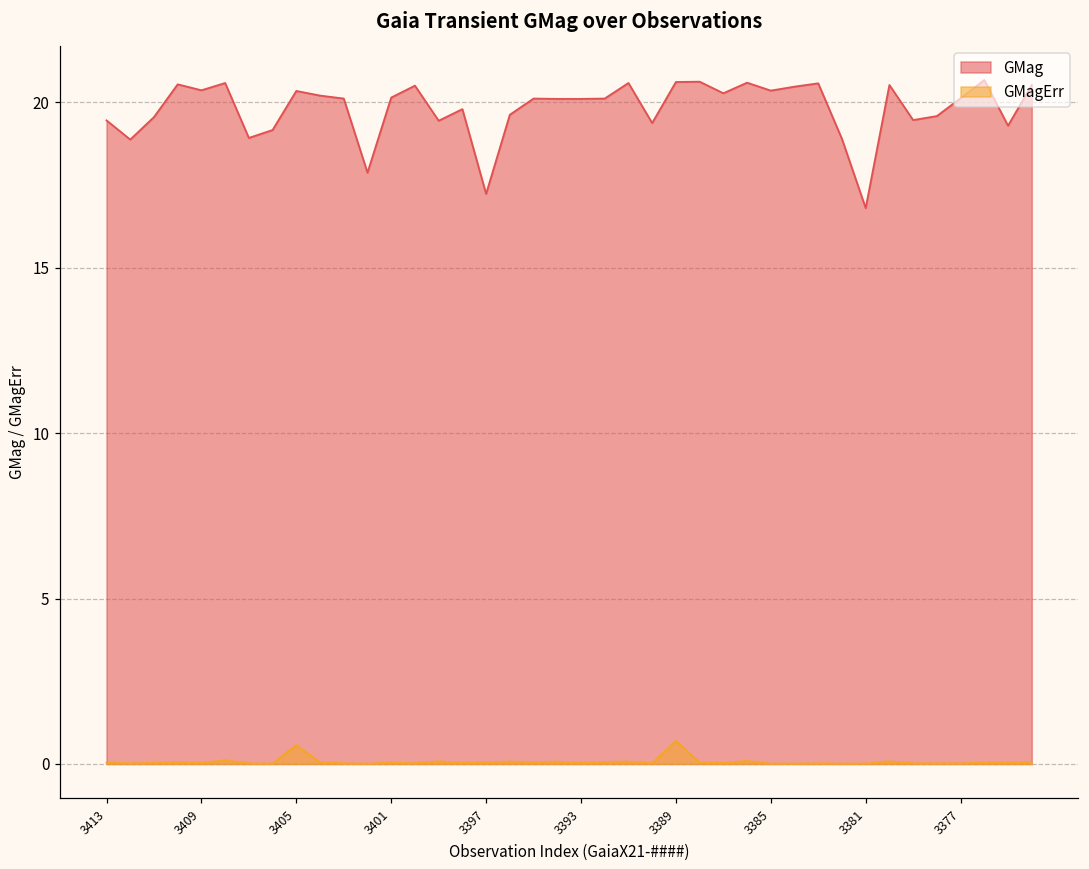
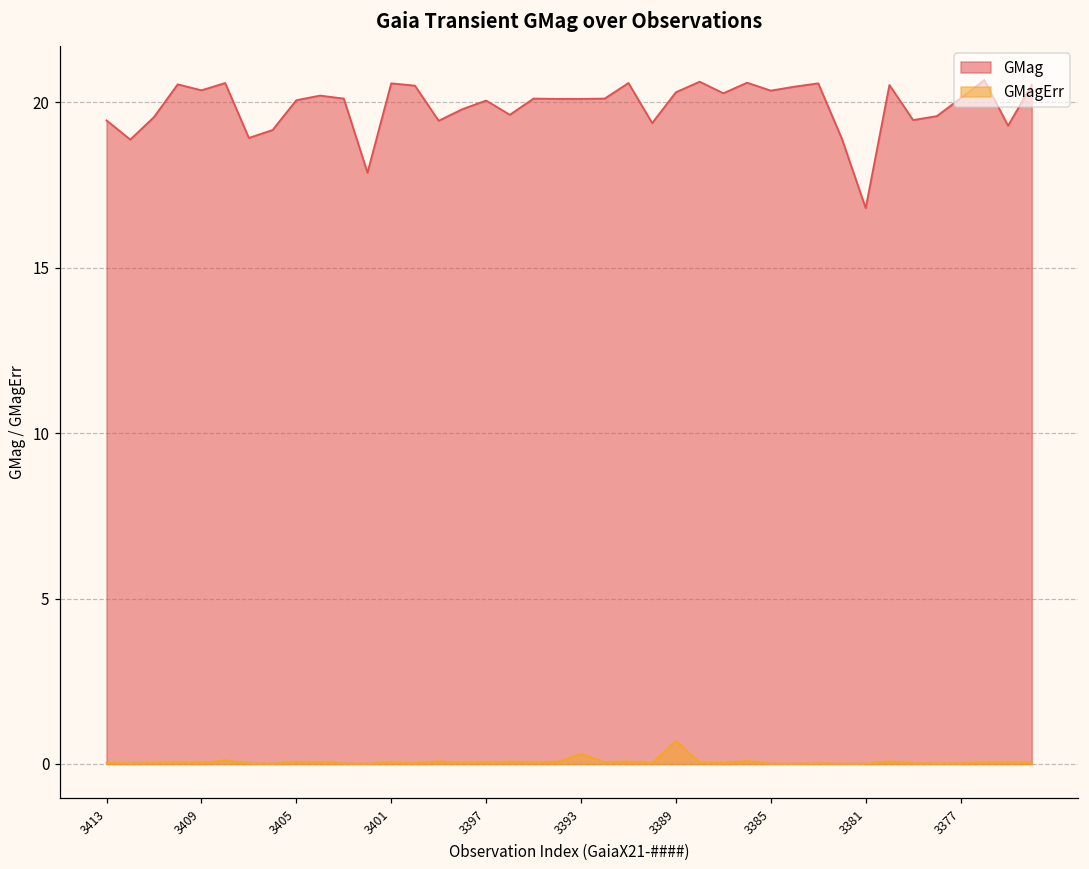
GMag, 3405: 20.3 -> 20.1
GMagErr, 3405: 0.6 -> 0.1
GMag, 3401: 20.1 -> 20.6
GMag, 3397: 17.2 -> 20.1
GMagErr, 3393: 0.0 -> 0.3
GMag, 3389: 20.6 -> 20.3
